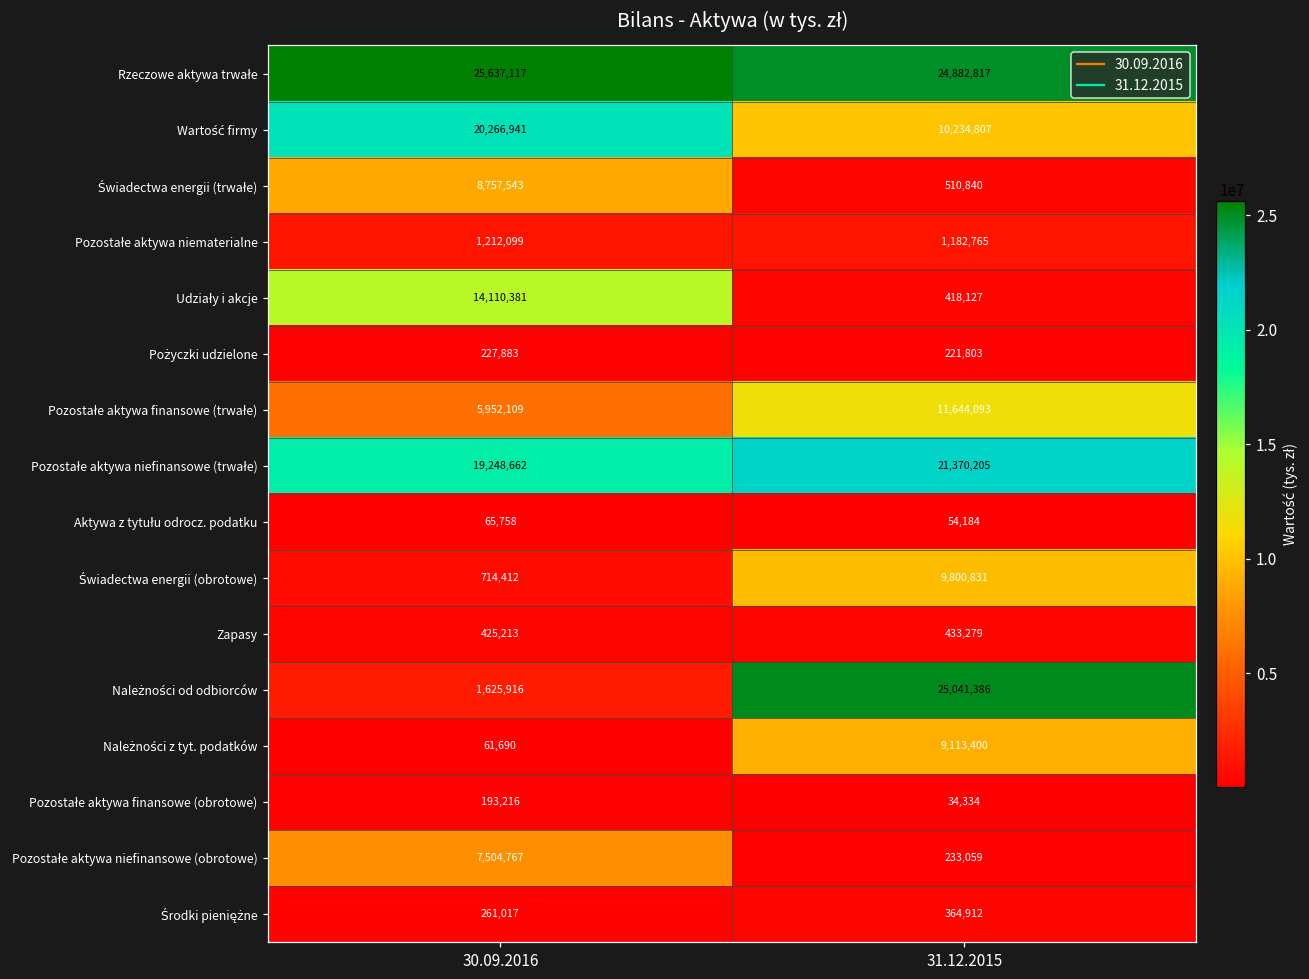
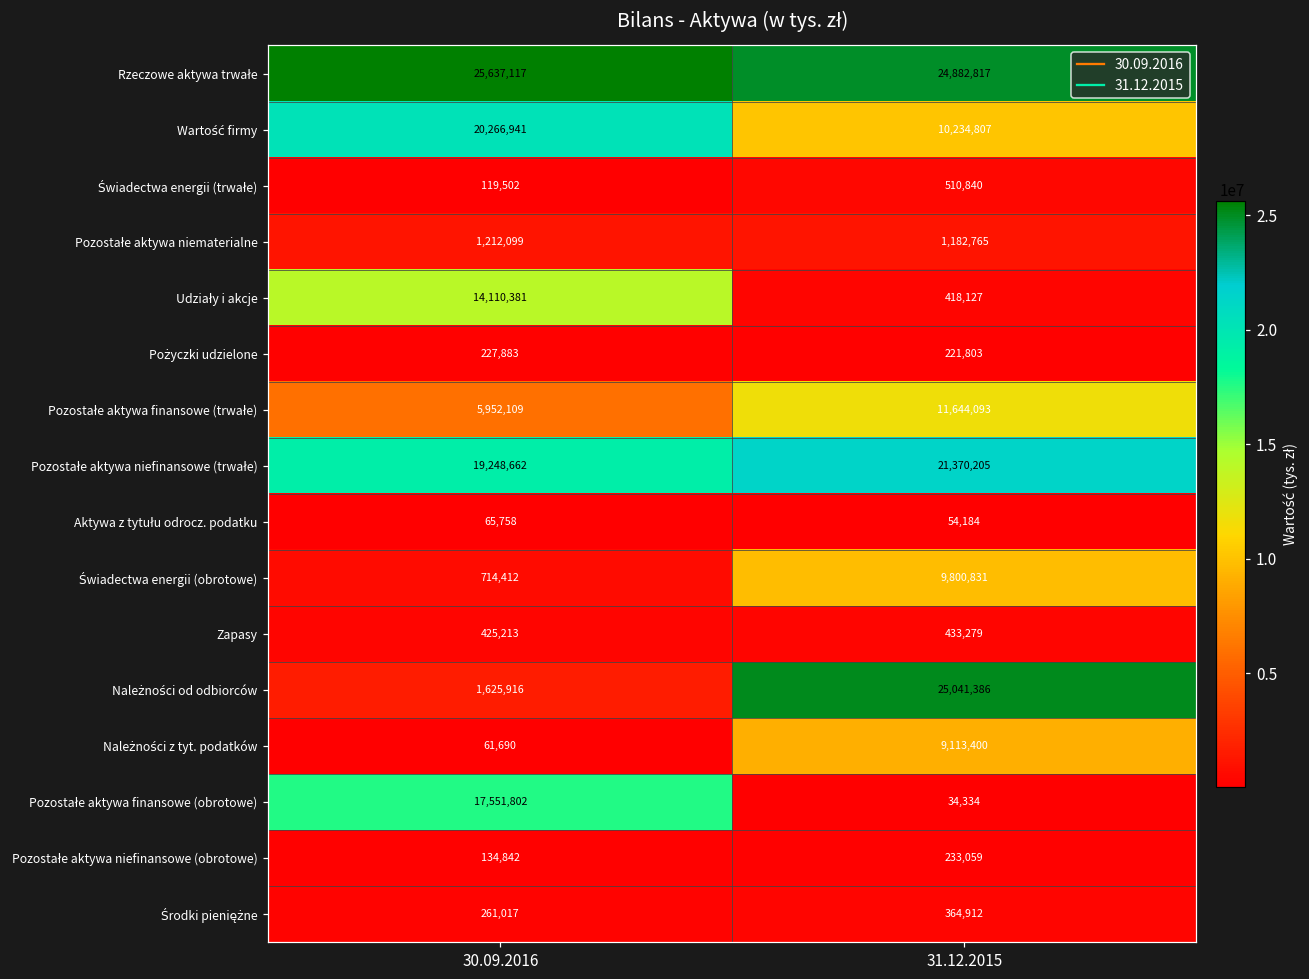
Świadectwa energii (trwałe), 30.09.2016: 8,757,543 -> 119,502
Pozostałe aktywa finansowe (obrotowe), 30.09.2016: 193,216 -> 17,551,802
Pozostałe aktywa niefinansowe (obrotowe), 30.09.2016: 7,504,767 -> 134,842
